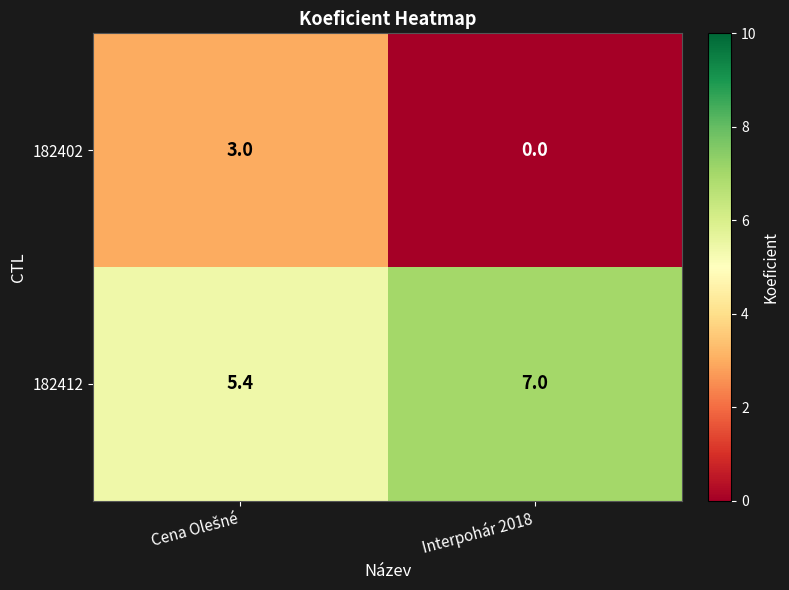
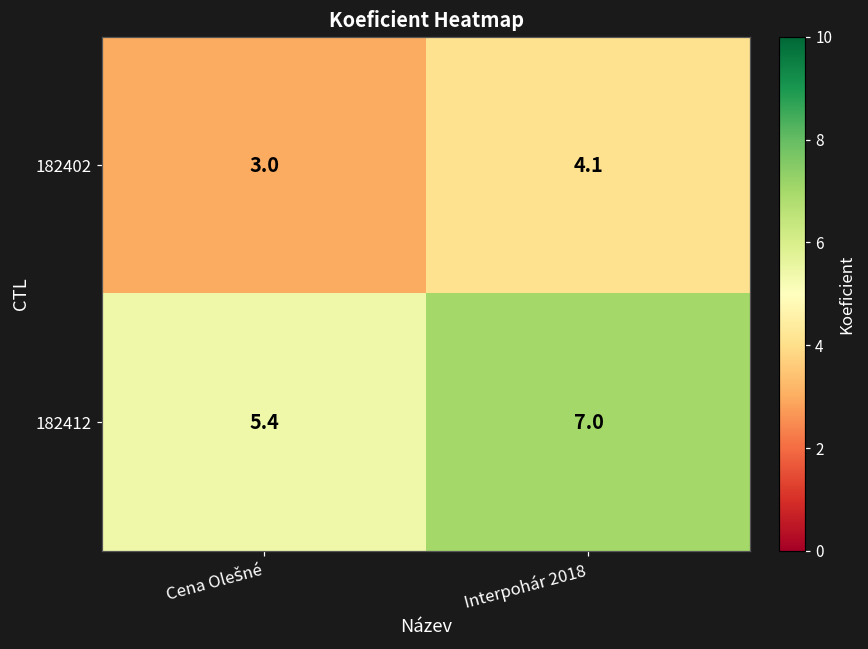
182402, Interpohár 2018: 0.0 -> 4.1
